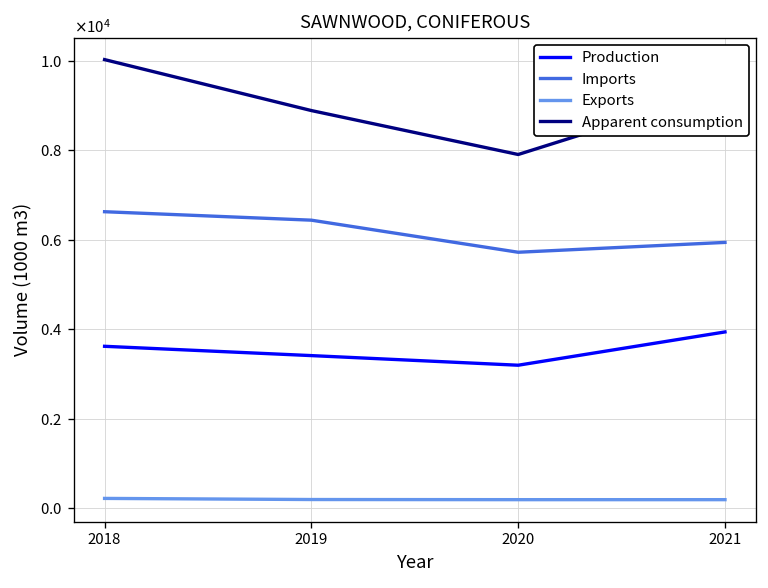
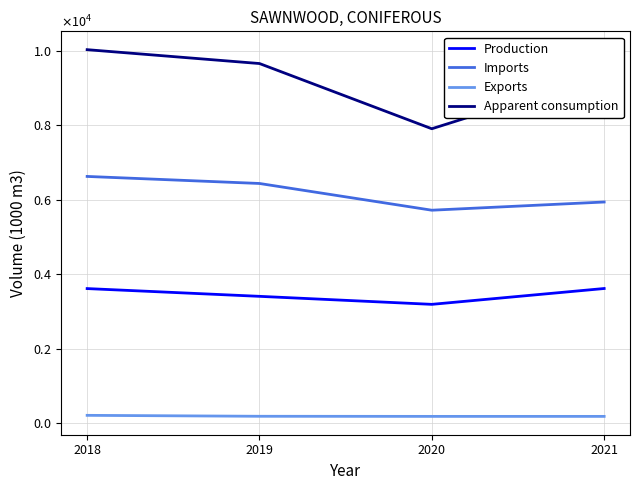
Apparent consumption, 2019: 8900 -> 9700
Production, 2021: 3900 -> 3600
